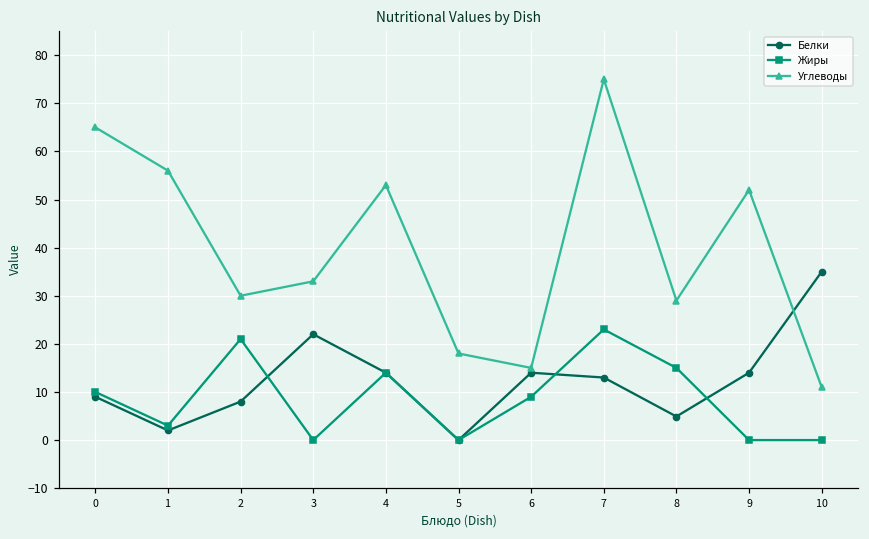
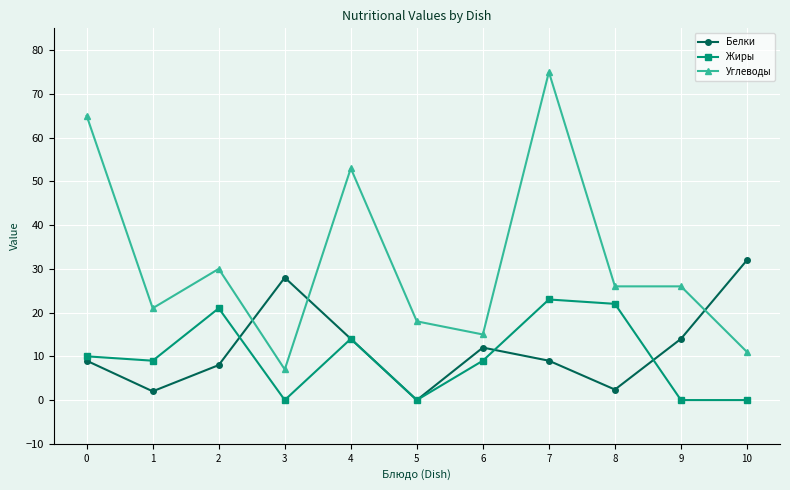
Жиры, 1: 3 -> 9
Углеводы, 1: 56 -> 21
Белки, 3: 22 -> 28
Углеводы, 3: 33 -> 7
Белки, 6: 14 -> 12
Белки, 7: 13 -> 9
Белки, 8: 5 -> 2
Жиры, 8: 15 -> 22
Углеводы, 8: 29 -> 26
Углеводы, 9: 52 -> 26
Белки, 10: 35 -> 32
